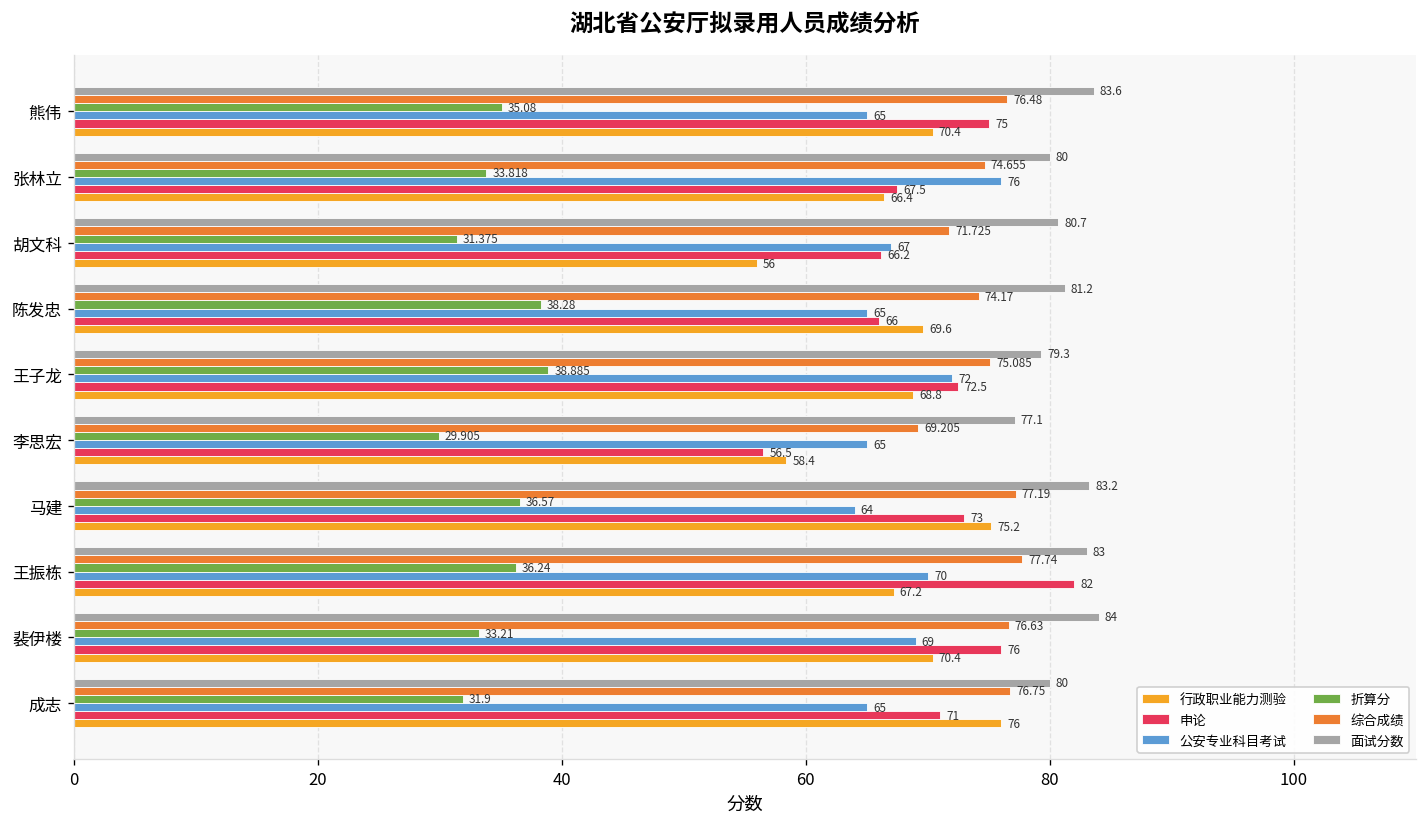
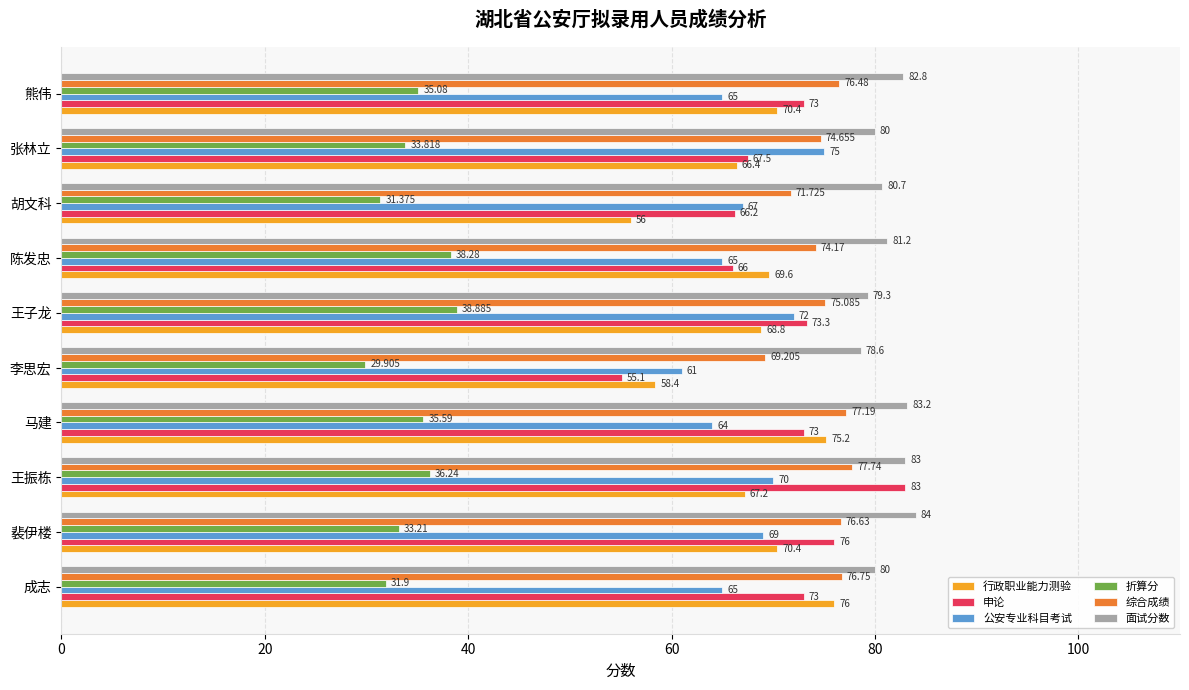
面试分数, 熊伟: 83.6 -> 82.8
申论, 熊伟: 75 -> 73
公安专业科目考试, 张林立: 76 -> 75
申论, 王子龙: 72.5 -> 73.3
面试分数, 李思宏: 77.1 -> 78.6
公安专业科目考试, 李思宏: 65 -> 61
申论, 李思宏: 56.5 -> 55.1
折算分, 马建: 36.57 -> 35.59
申论, 王振栋: 82 -> 83
申论, 成志: 71 -> 73
